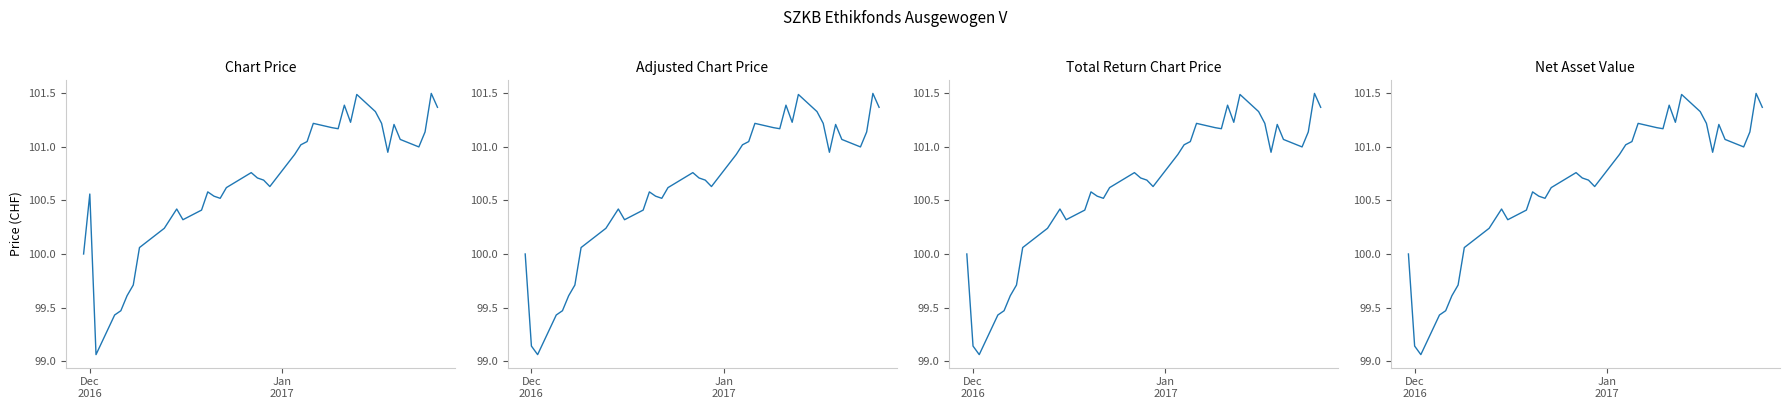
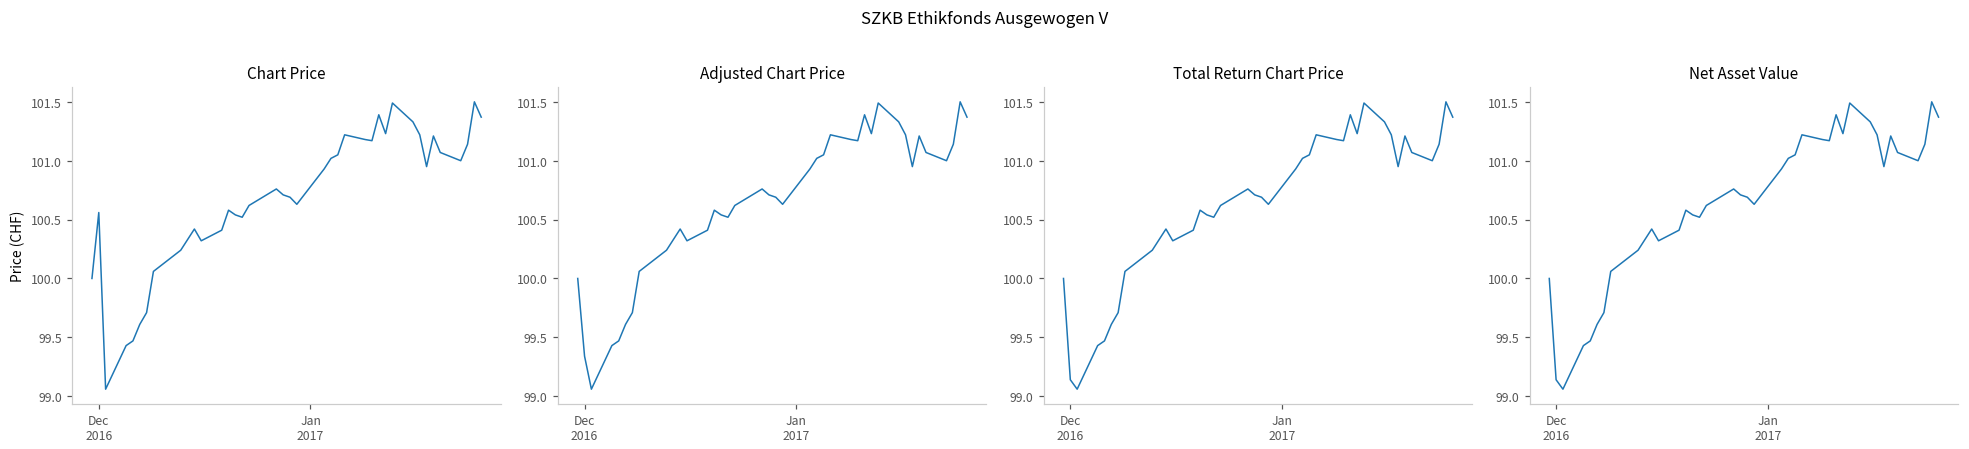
Adjusted Chart Price, Dec 2016: 99.14 -> 99.34
